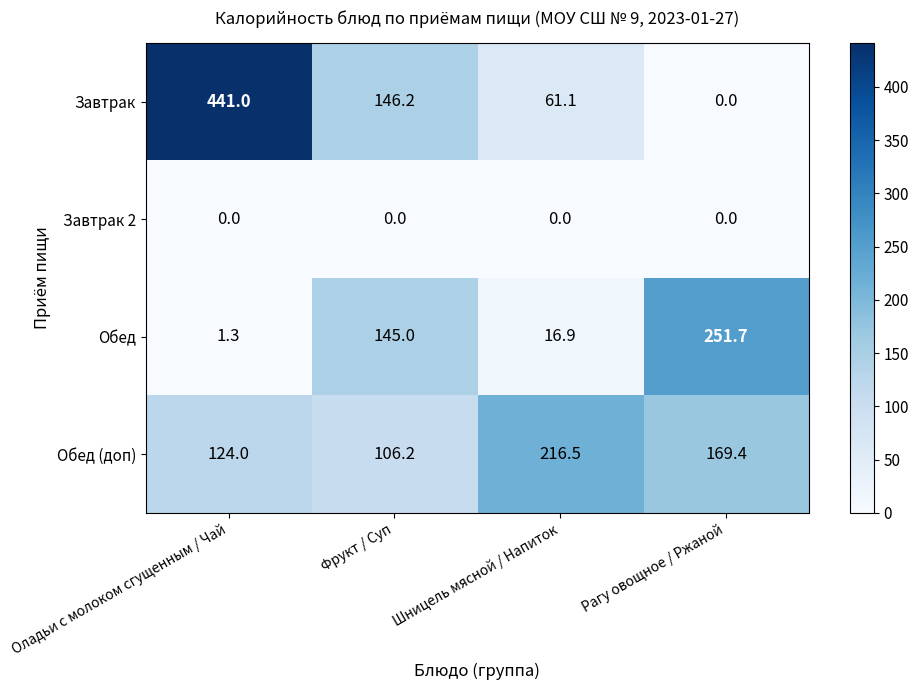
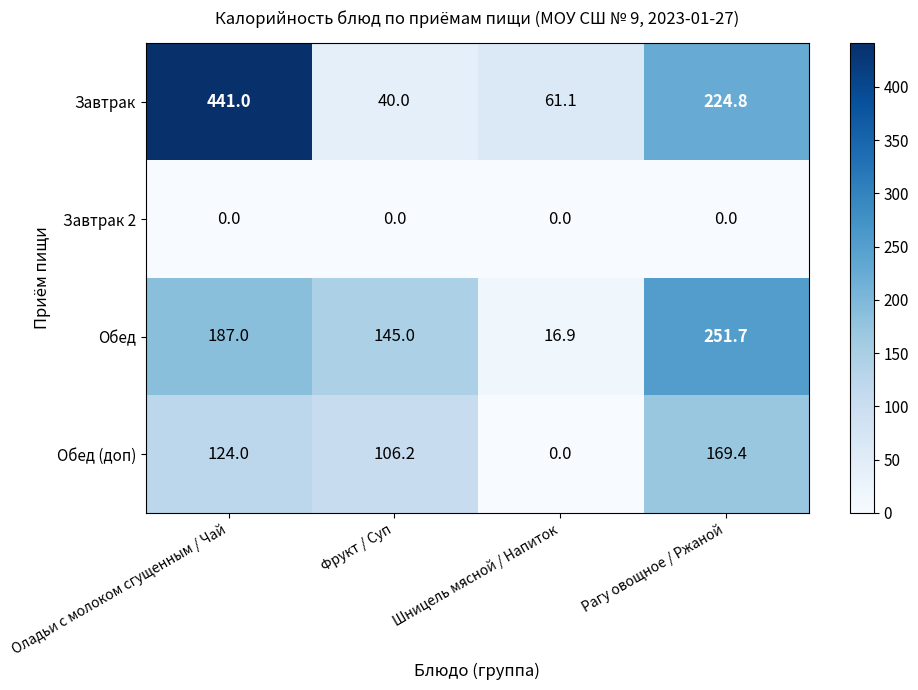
Завтрак, Фрукт / Суп: 146.2 -> 40.0
Завтрак, Рагу овощное / Ржаной: 0.0 -> 224.8
Обед, Оладьи с молоком сгущенным / Чай: 1.3 -> 187.0
Обед (доп), Шницель мясной / Напиток: 216.5 -> 0.0
